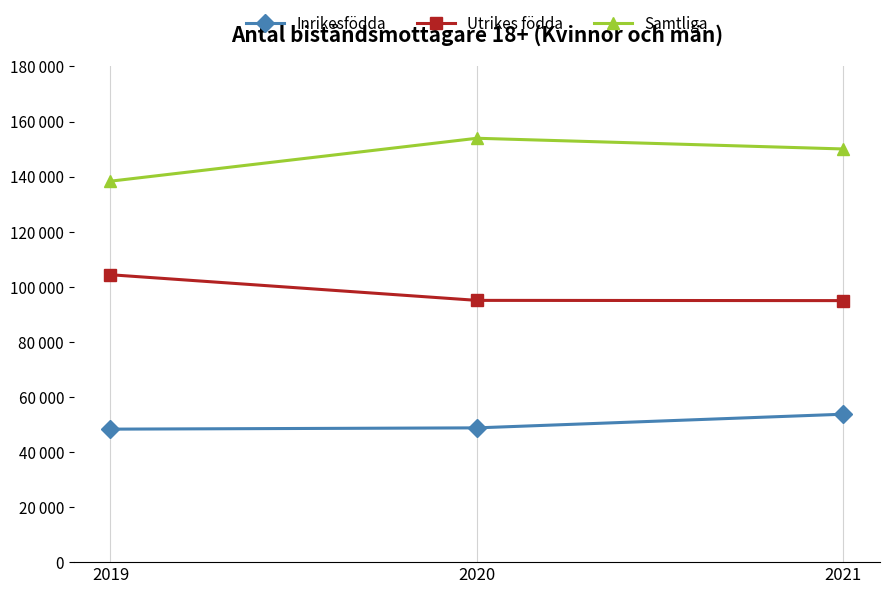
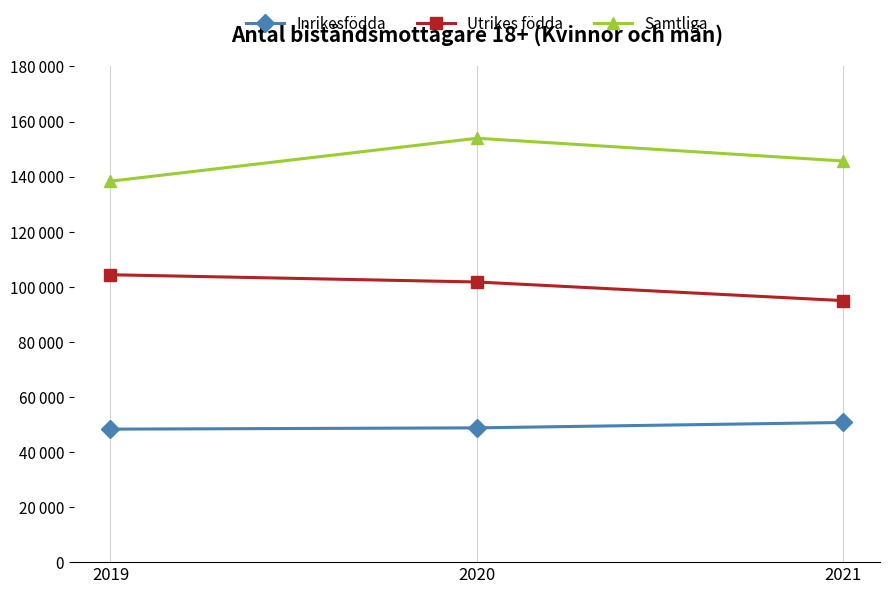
Utrikes födda, 2020: 95000 -> 102000
Inrikesfödda, 2021: 54000 -> 51000
Samtliga, 2021: 150000 -> 146000
